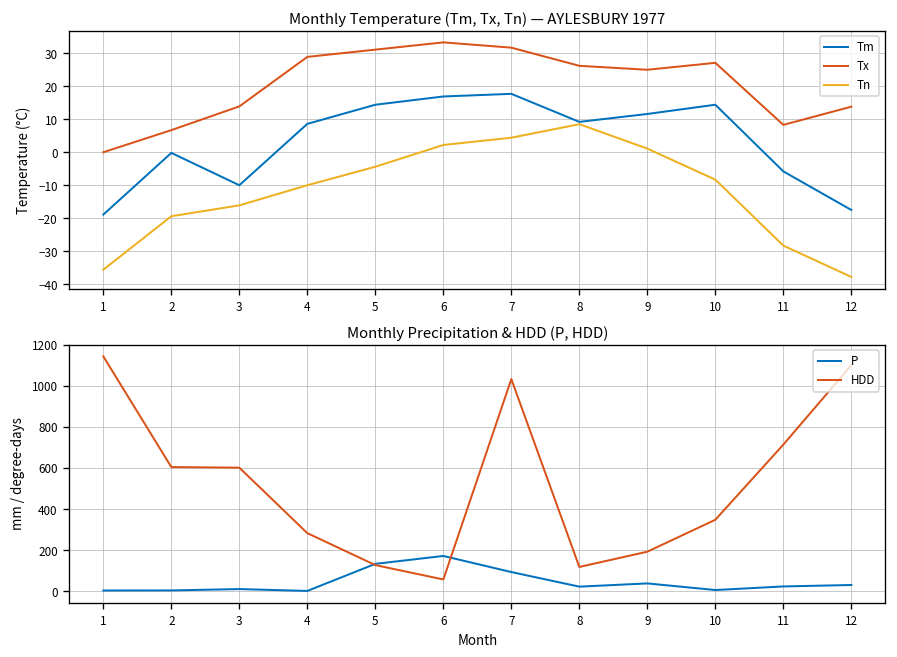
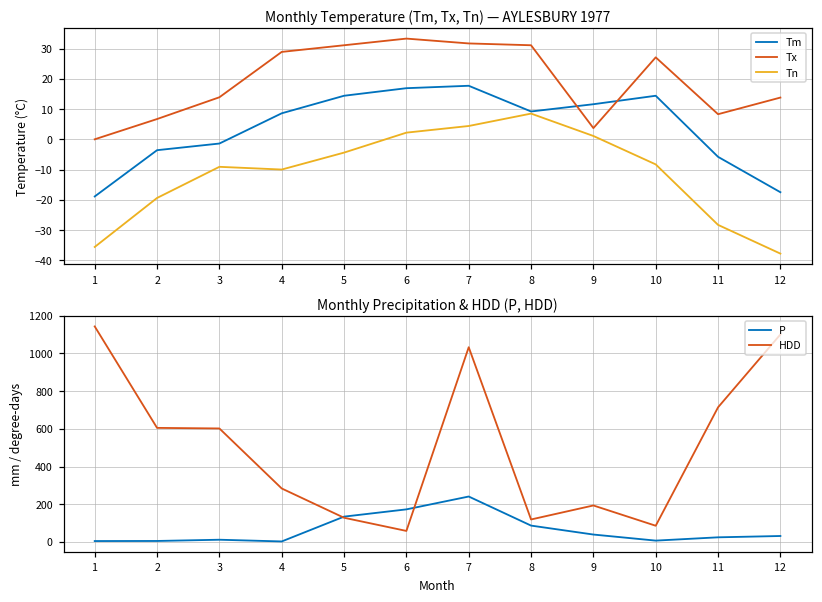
Monthly Temperature (Tm, Tx, Tn) — AYLESBURY 1977, Tm, 2: 0 -> -4
Monthly Temperature (Tm, Tx, Tn) — AYLESBURY 1977, Tm, 3: -10 -> -1
Monthly Temperature (Tm, Tx, Tn) — AYLESBURY 1977, Tn, 3: -16 -> -9
Monthly Temperature (Tm, Tx, Tn) — AYLESBURY 1977, Tx, 8: 26 -> 31
Monthly Temperature (Tm, Tx, Tn) — AYLESBURY 1977, Tx, 9: 25 -> 4
Monthly Precipitation & HDD (P, HDD), P, 7: 90 -> 240
Monthly Precipitation & HDD (P, HDD), P, 8: 20 -> 90
Monthly Precipitation & HDD (P, HDD), HDD, 10: 350 -> 90
